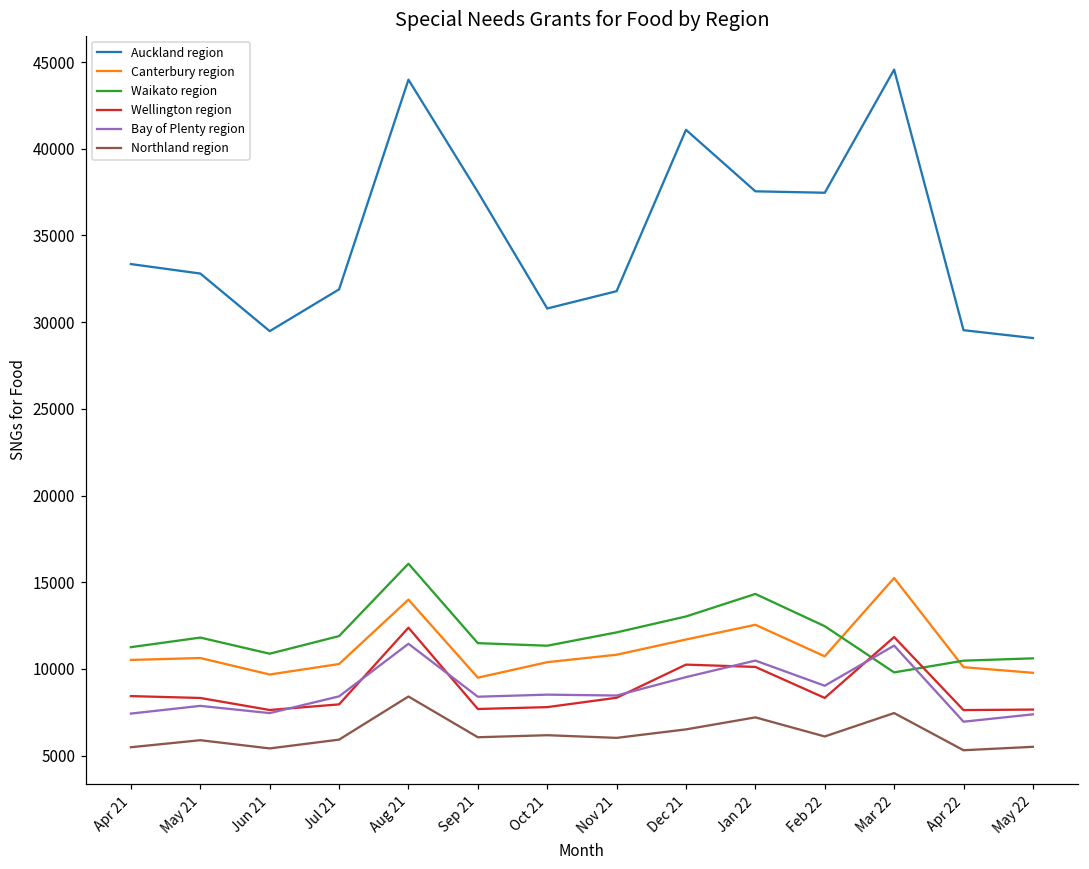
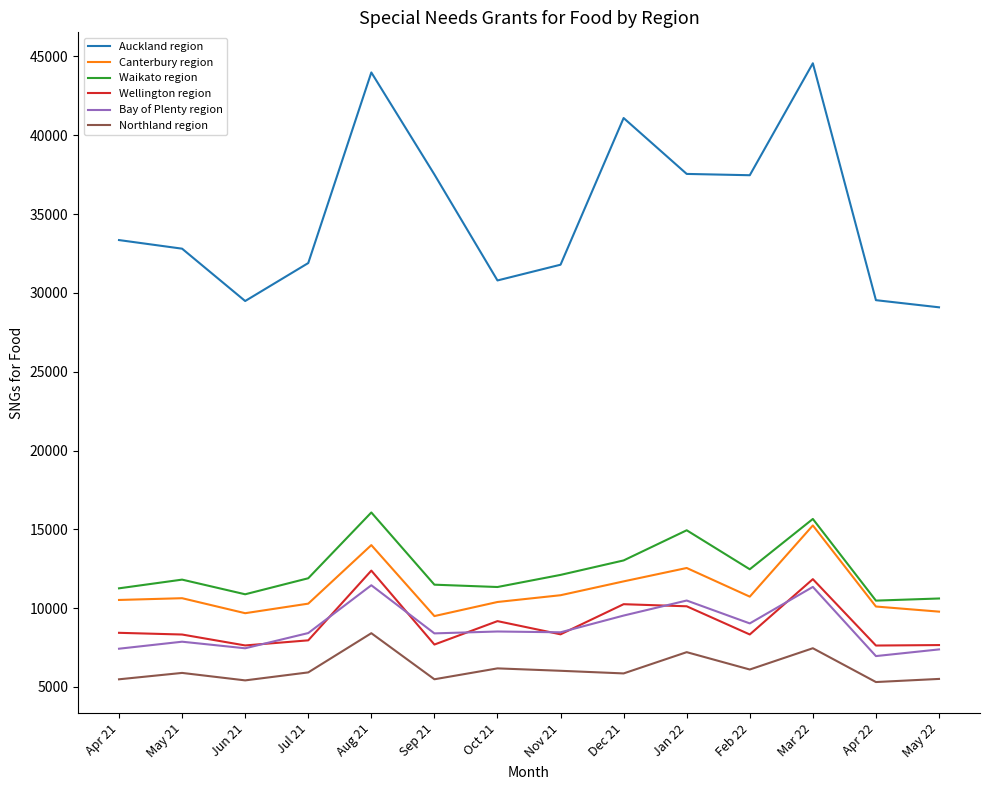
Northland region, Sep 21: 6100 -> 5500
Wellington region, Oct 21: 7800 -> 9200
Northland region, Dec 21: 6500 -> 5900
Waikato region, Jan 22: 14300 -> 14900
Waikato region, Mar 22: 9800 -> 15700
